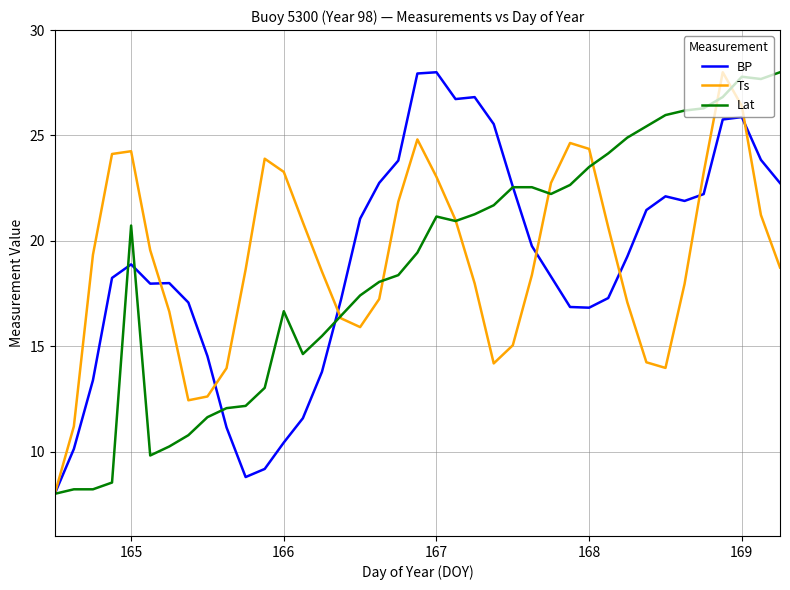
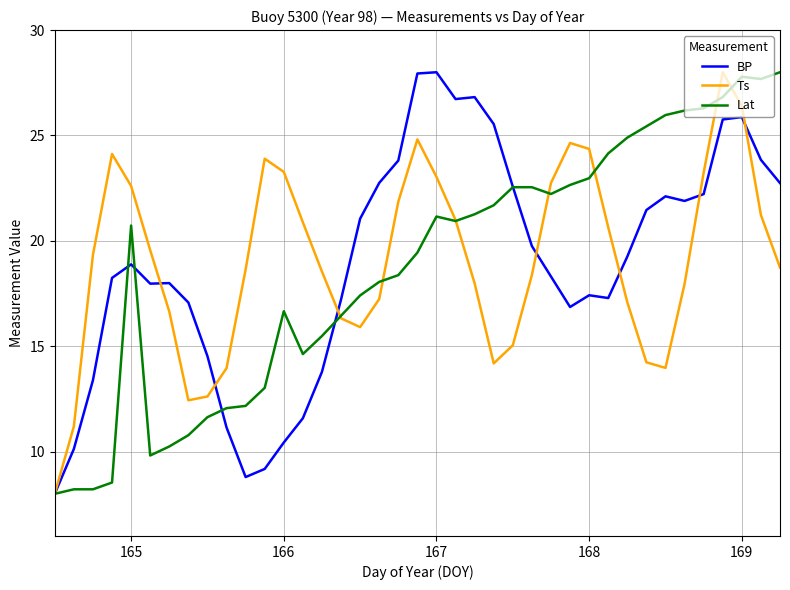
Ts, 165: 24.3 -> 22.6
BP, 168: 16.8 -> 17.4
Lat, 168: 23.5 -> 23.0
